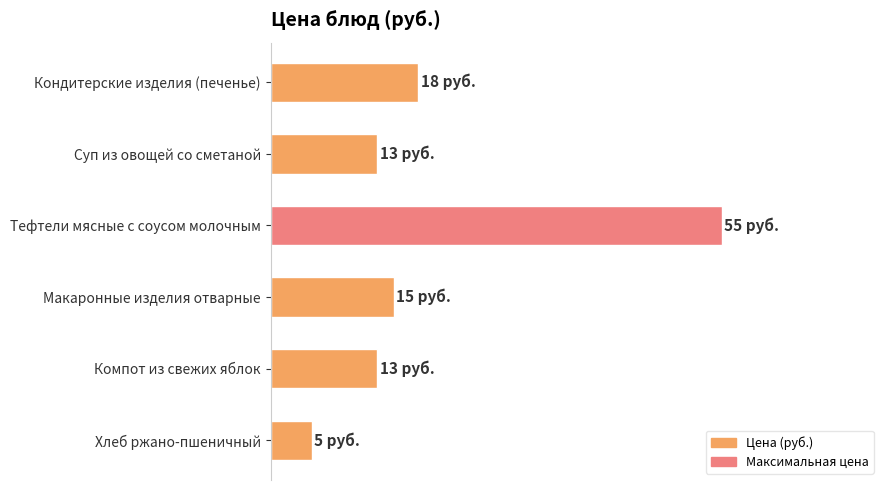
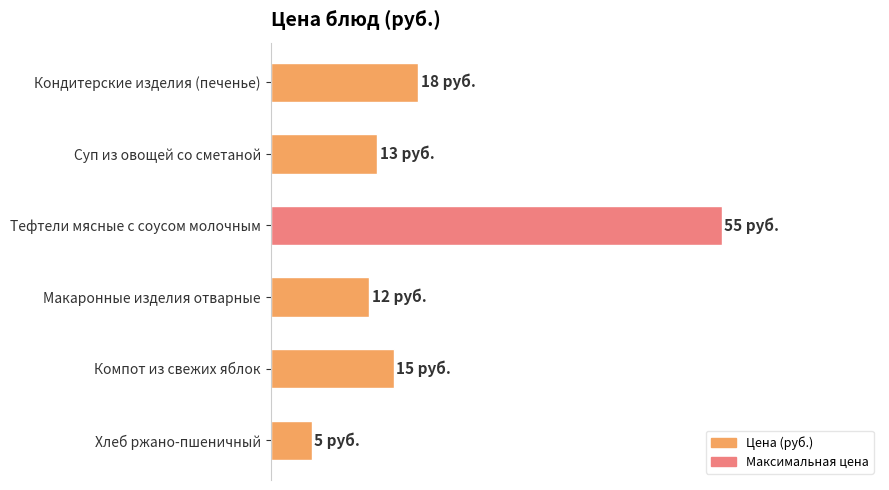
Макаронные изделия отварные: 15 -> 12
Компот из свежих яблок: 13 -> 15
